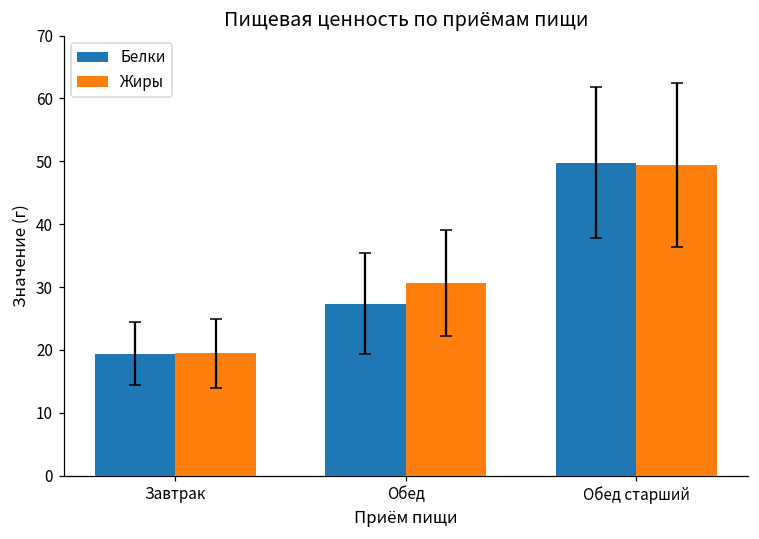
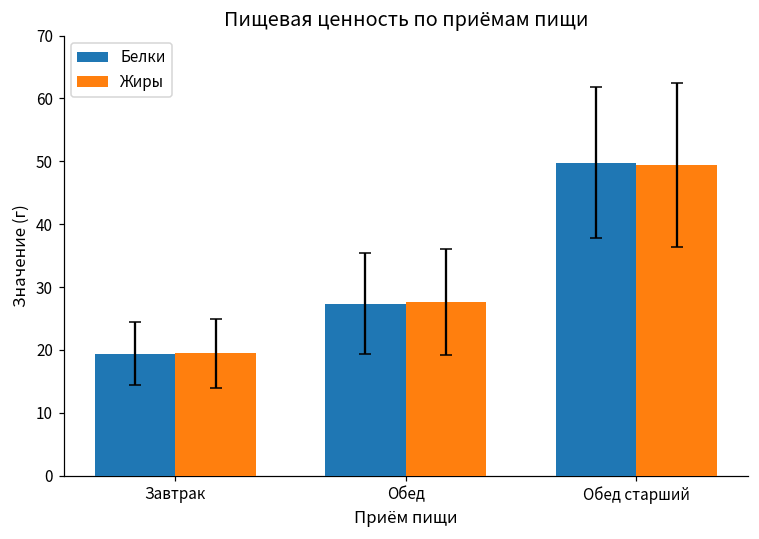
Жиры, Обед: 31 -> 28
